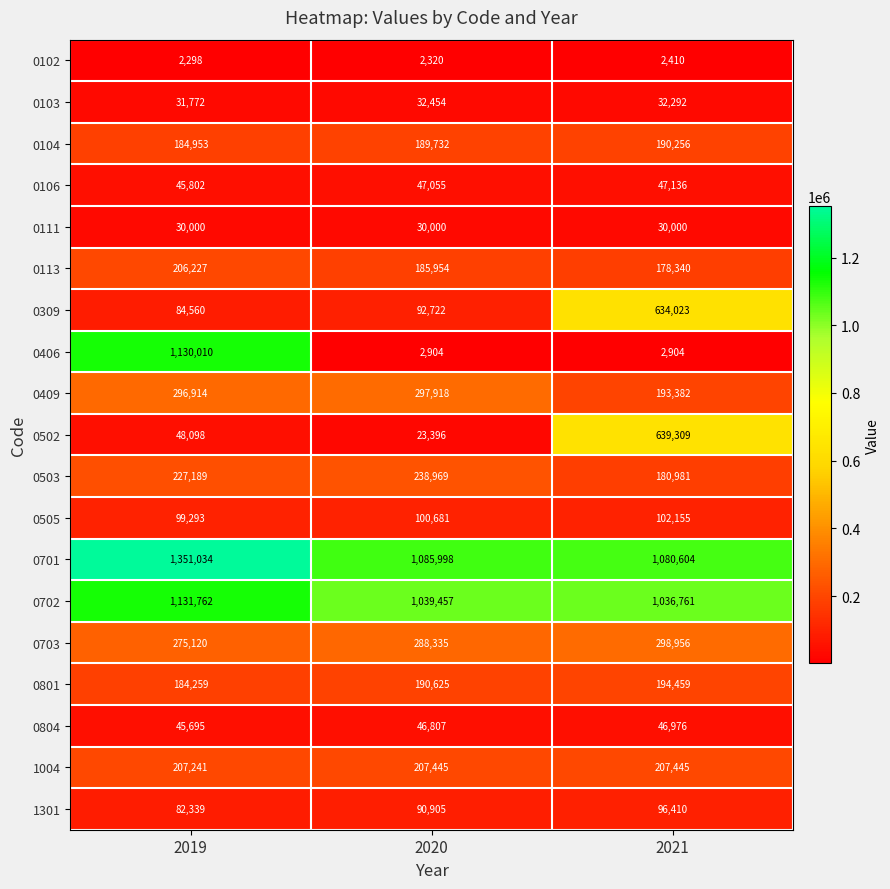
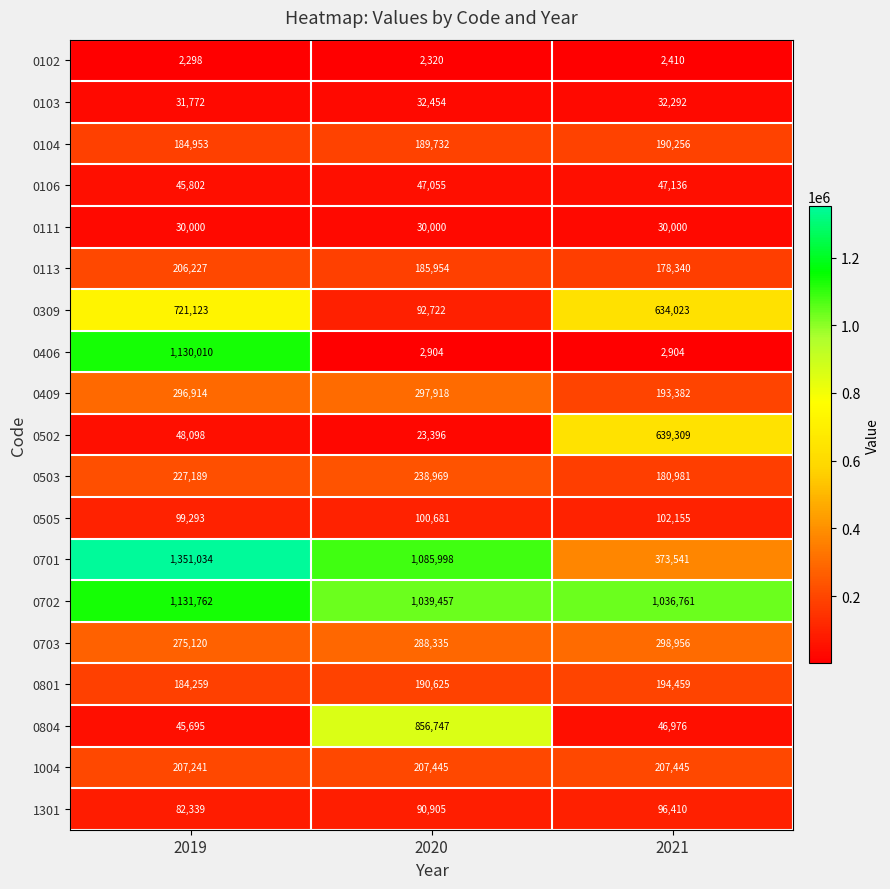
0309, 2019: 84,560 -> 721,123
0701, 2021: 1,080,604 -> 373,541
0804, 2020: 46,807 -> 856,747
